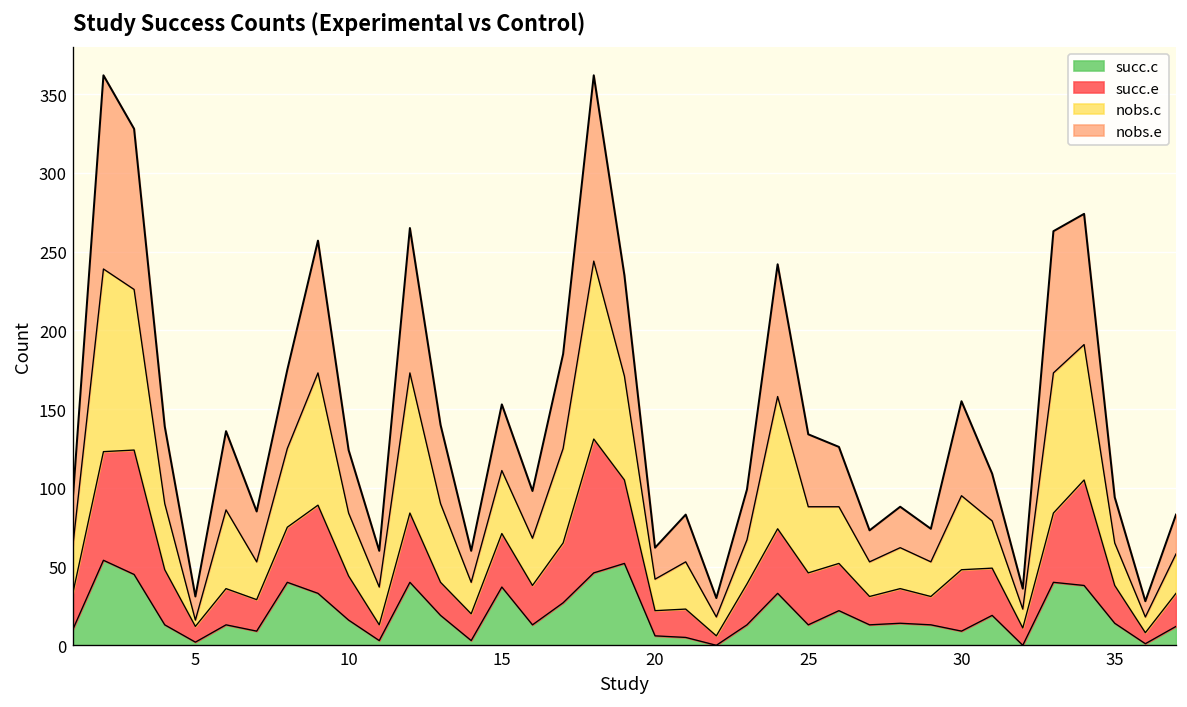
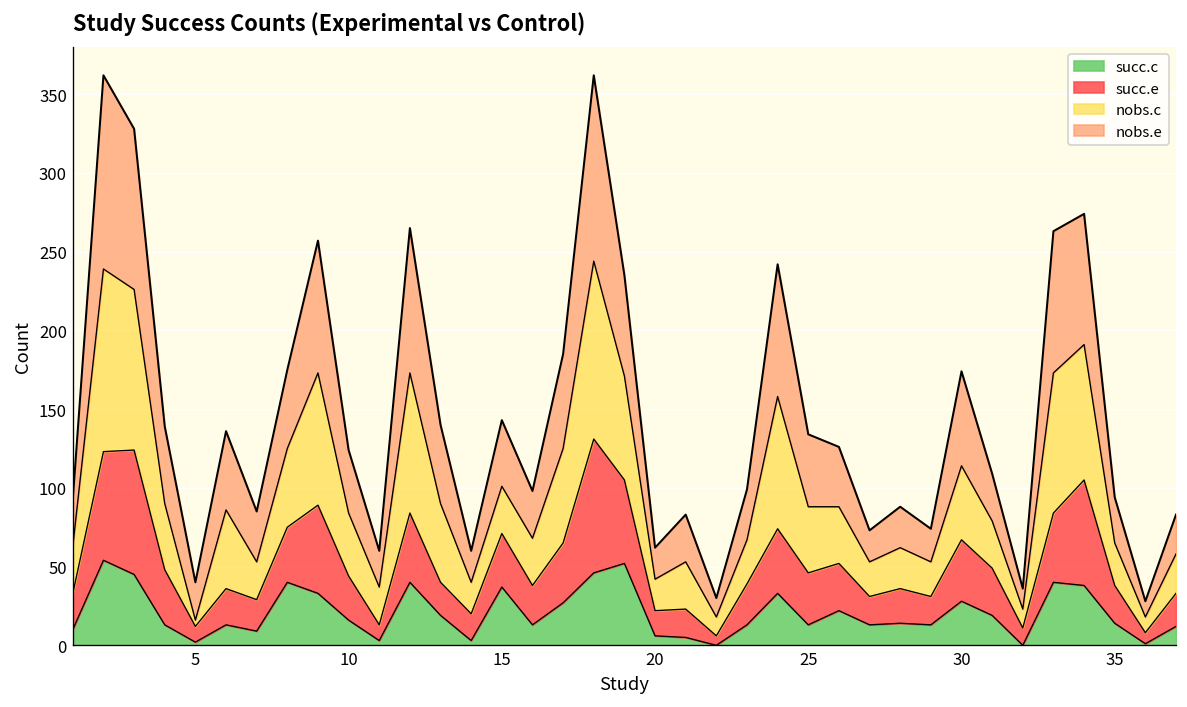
nobs.e, 5: 15 -> 24
nobs.c, 15: 40 -> 30
succ.c, 30: 9 -> 28
